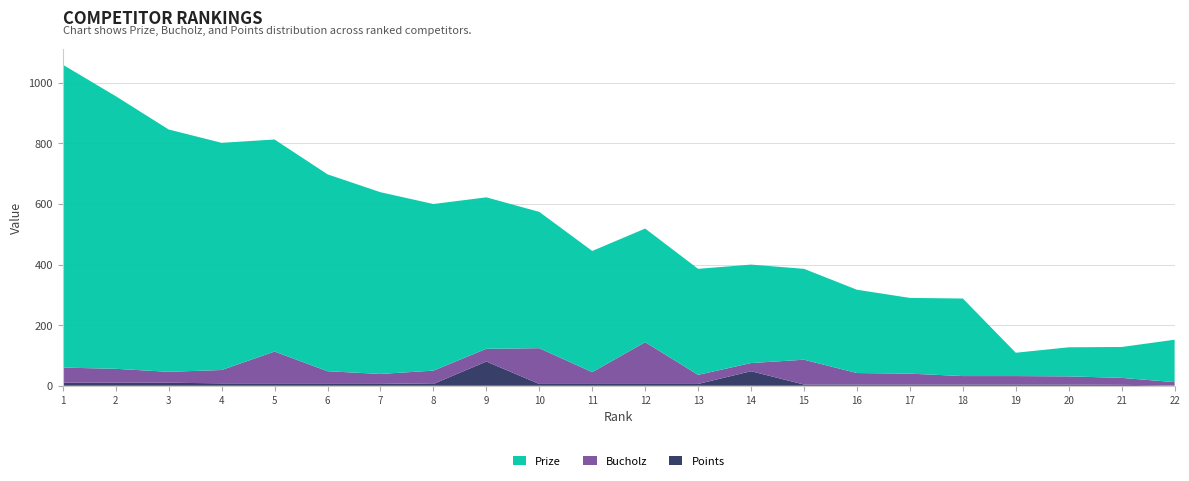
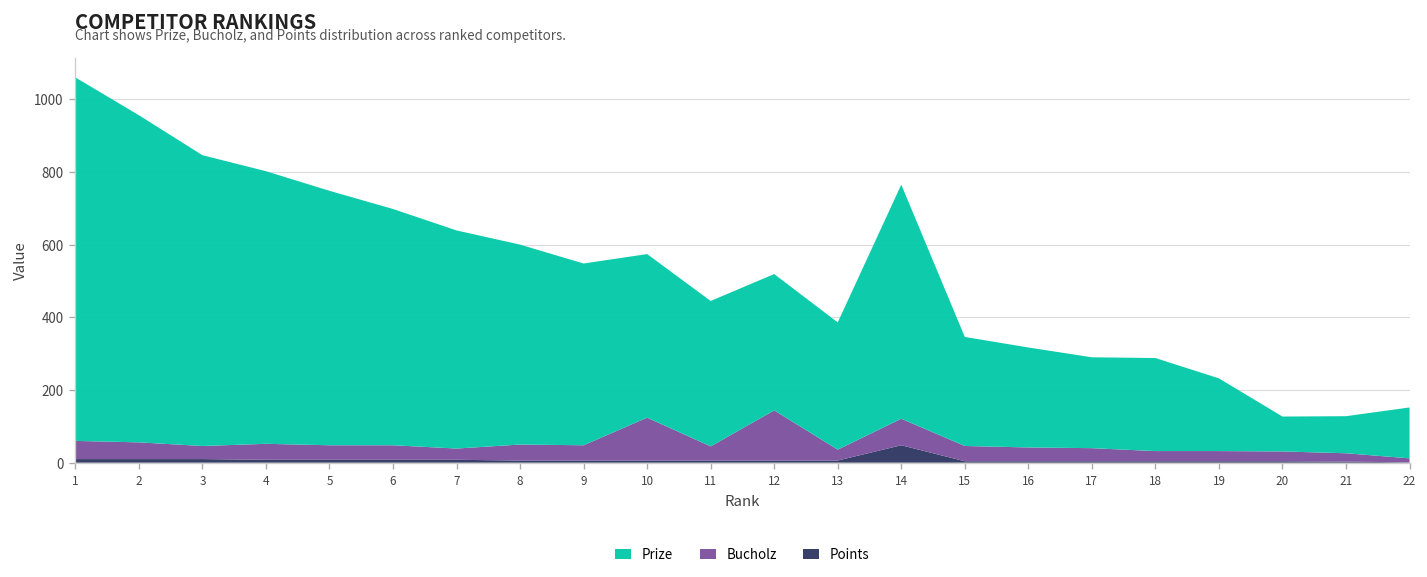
Bucholz, 5: 110 -> 40
Points, 9: 80 -> 10
Bucholz, 14: 30 -> 70
Prize, 14: 330 -> 640
Bucholz, 15: 80 -> 40
Prize, 19: 80 -> 200
